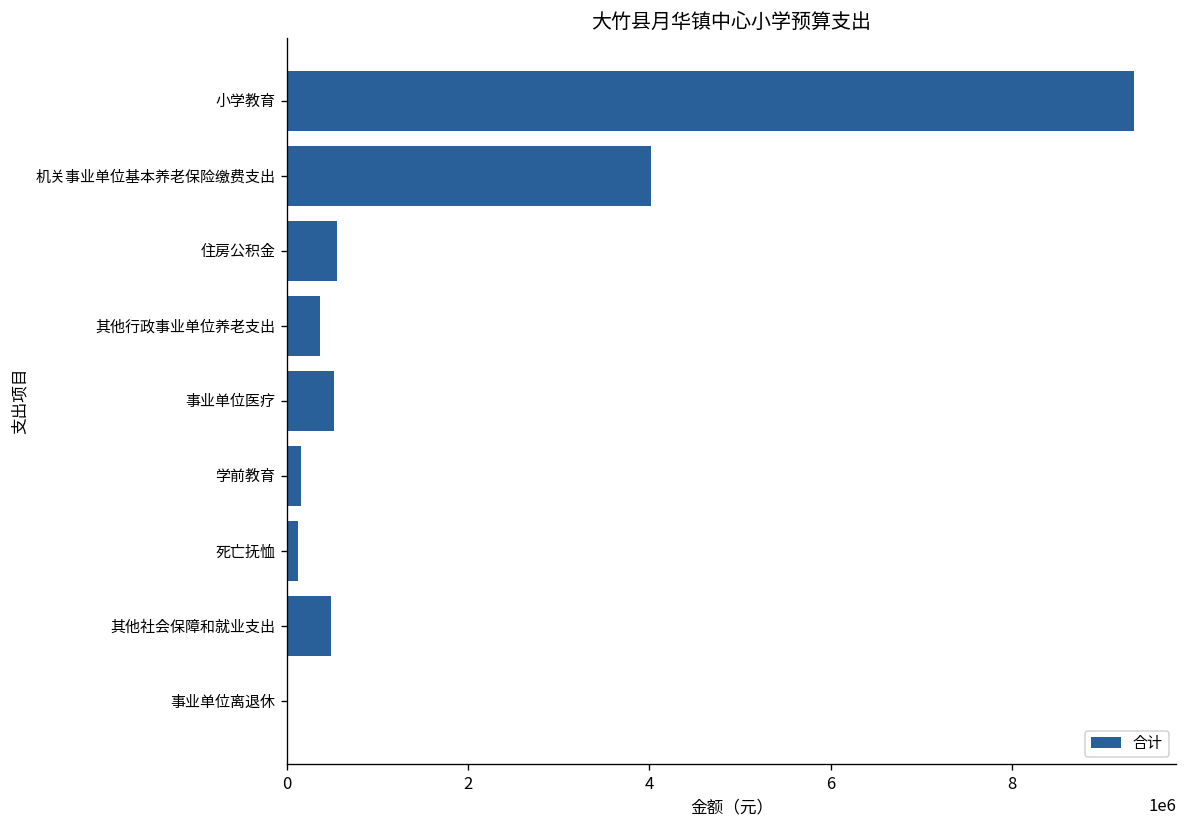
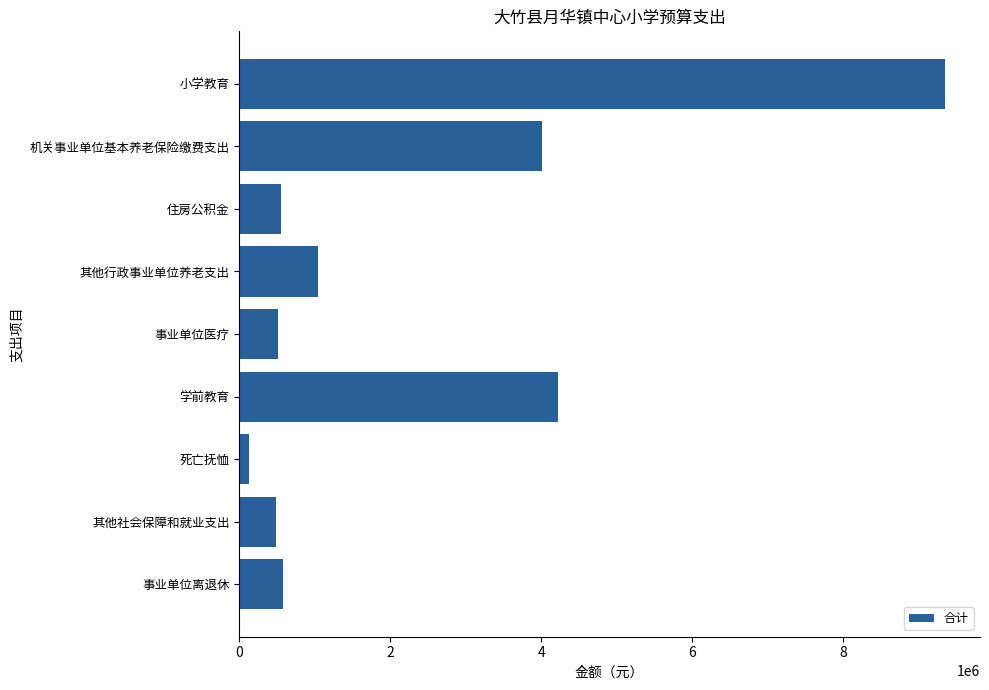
其他行政事业单位养老支出: 400000 -> 1000000
学前教育: 200000 -> 4200000
事业单位离退休: 0 -> 600000
